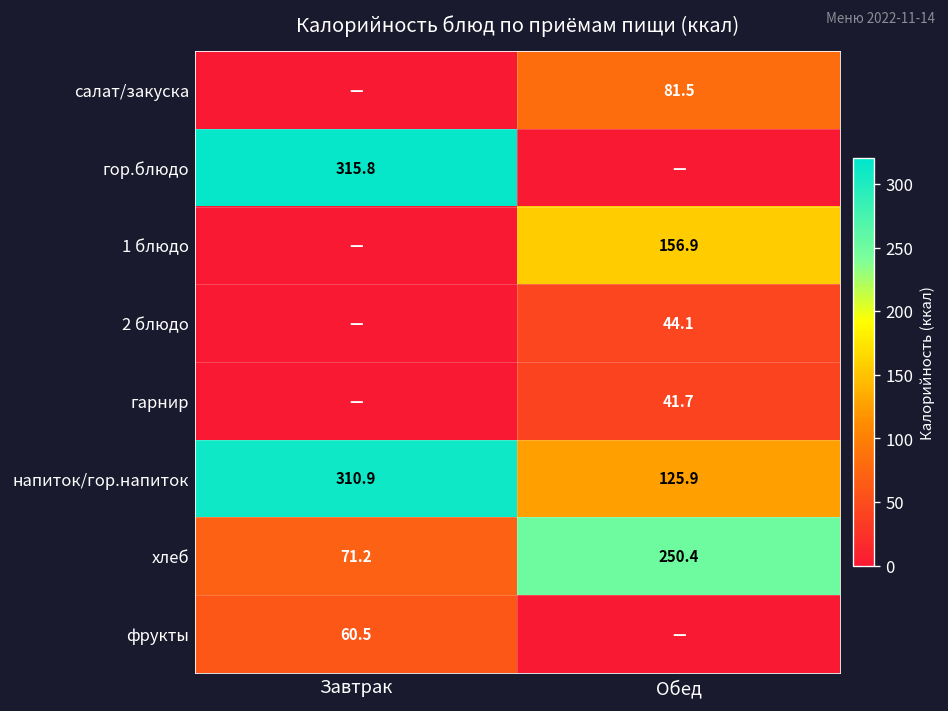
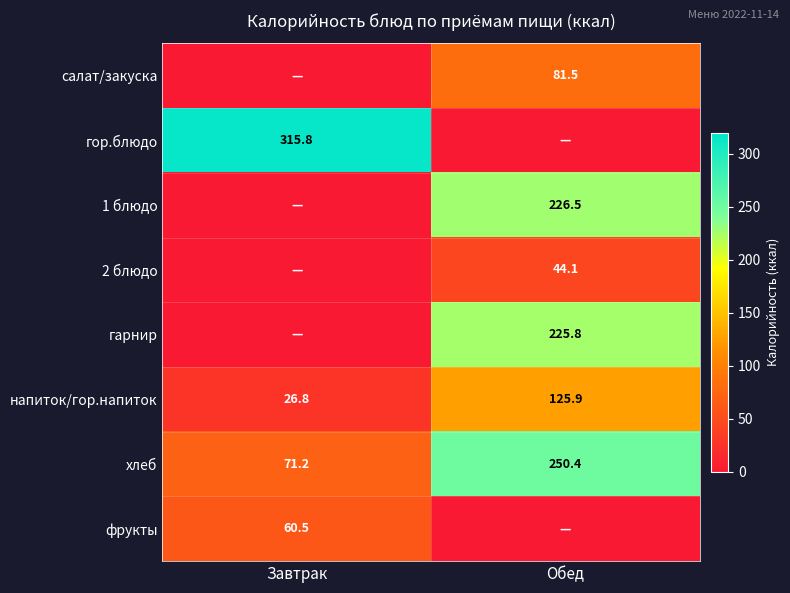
1 блюдо, Обед: 156.9 -> 226.5
гарнир, Обед: 41.7 -> 225.8
напиток/гор.напиток, Завтрак: 310.9 -> 26.8
